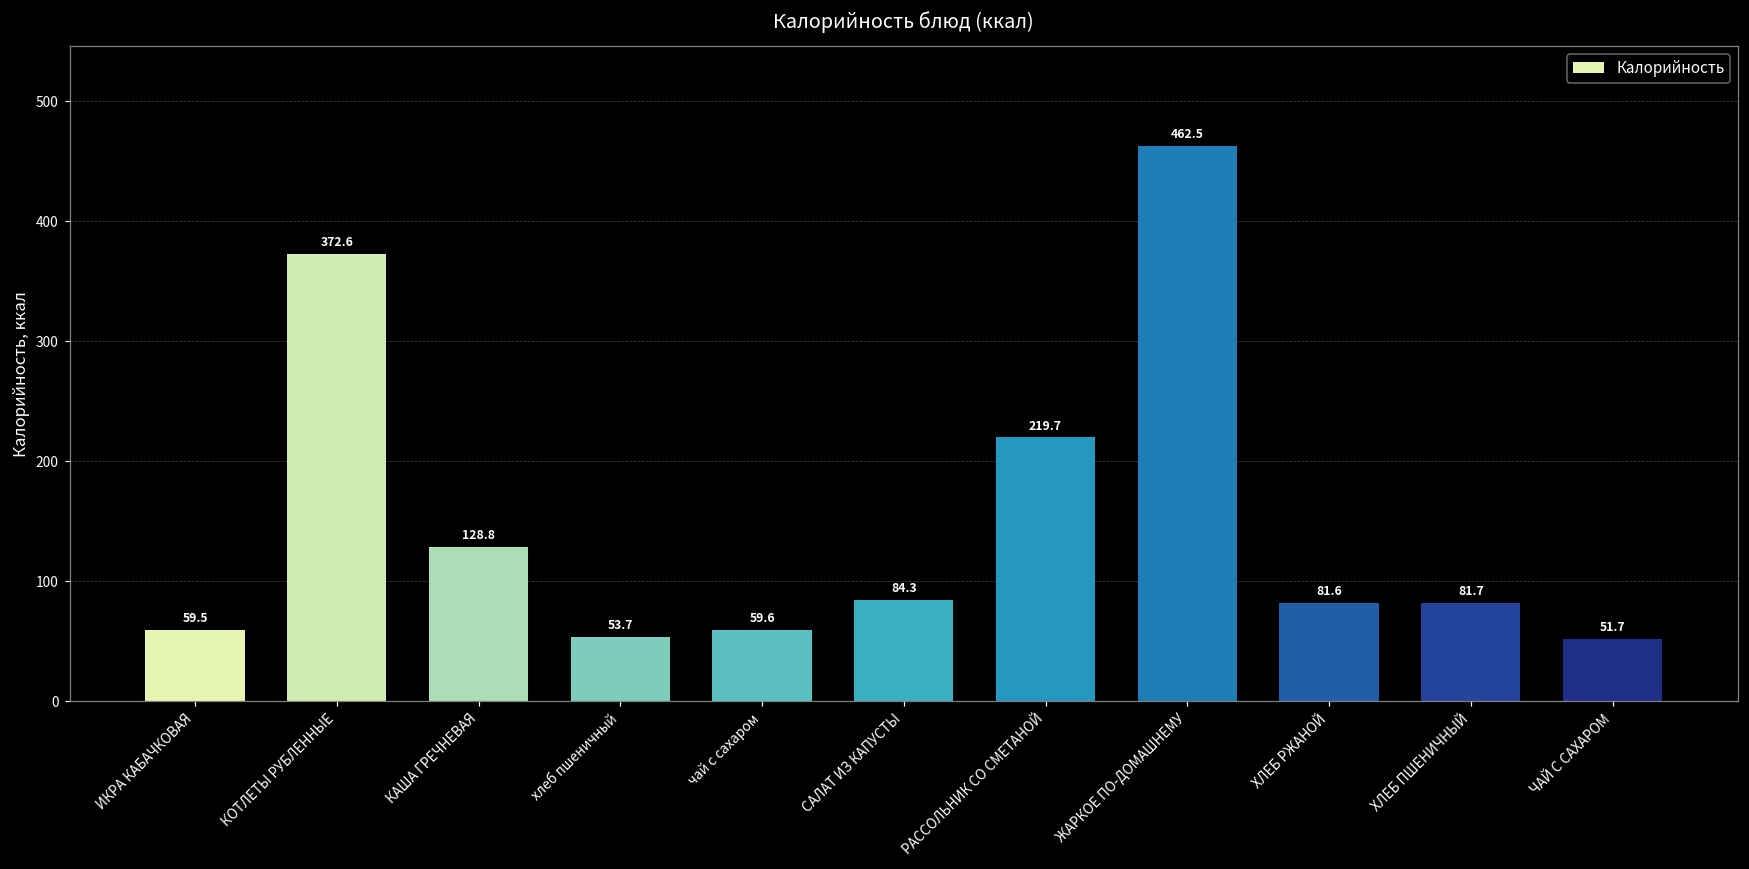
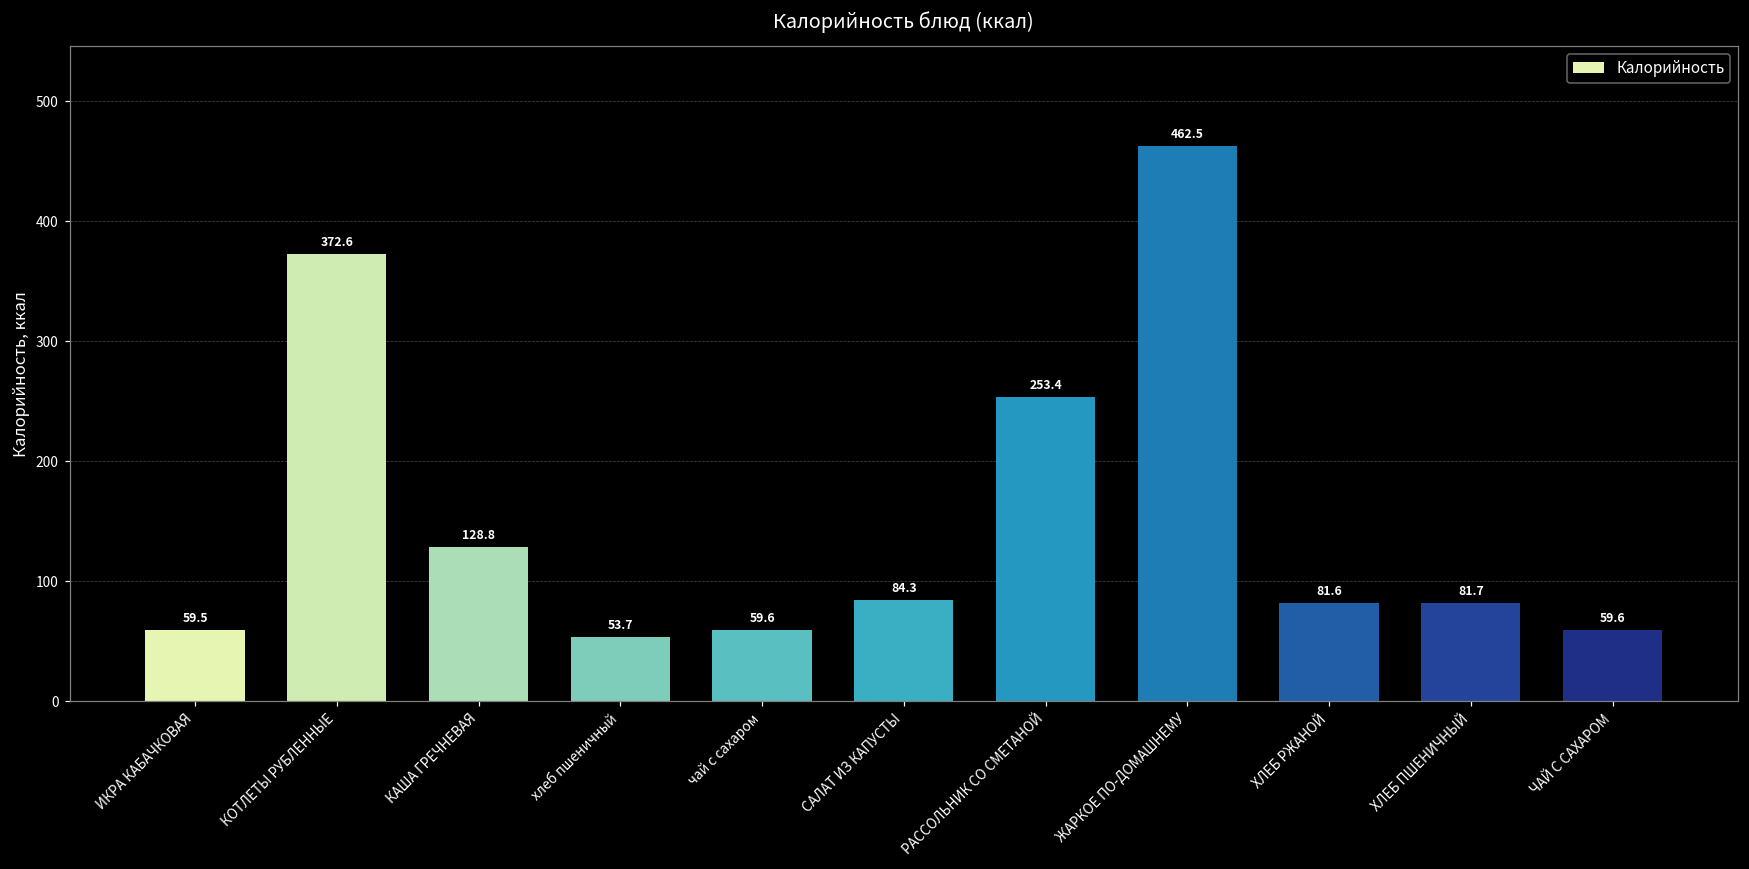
РАССОЛЬНИК СО СМЕТАНОЙ: 219.7 -> 253.4
ЧАЙ С САХАРОМ: 51.7 -> 59.6
